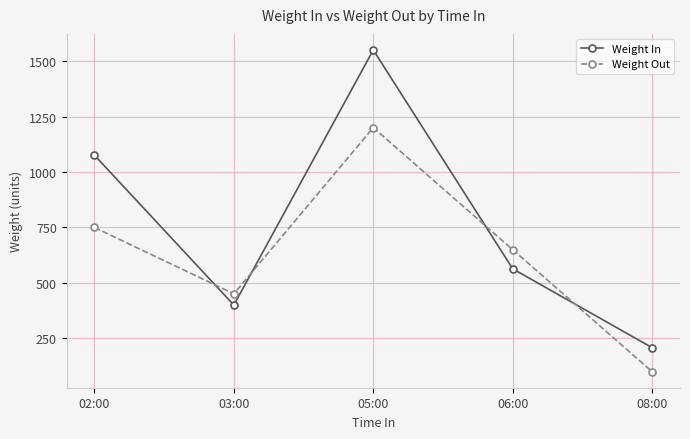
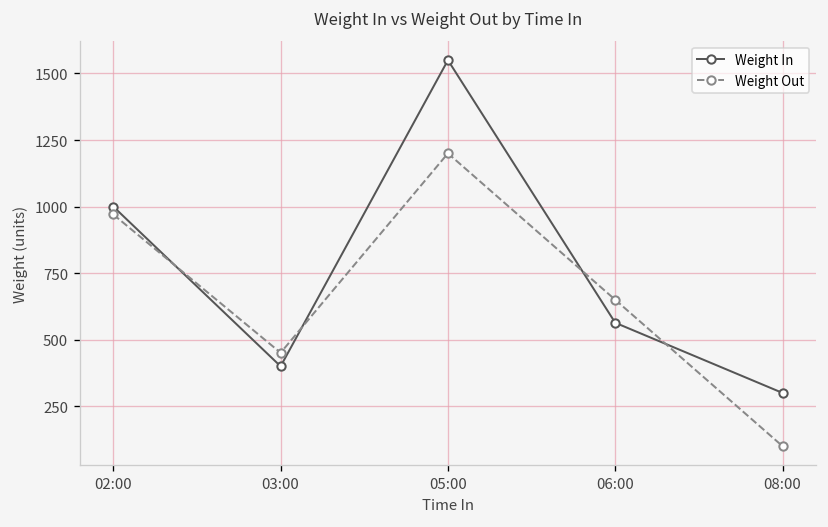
Weight In, 02:00: 1080 -> 1000
Weight Out, 02:00: 750 -> 970
Weight In, 08:00: 210 -> 300
